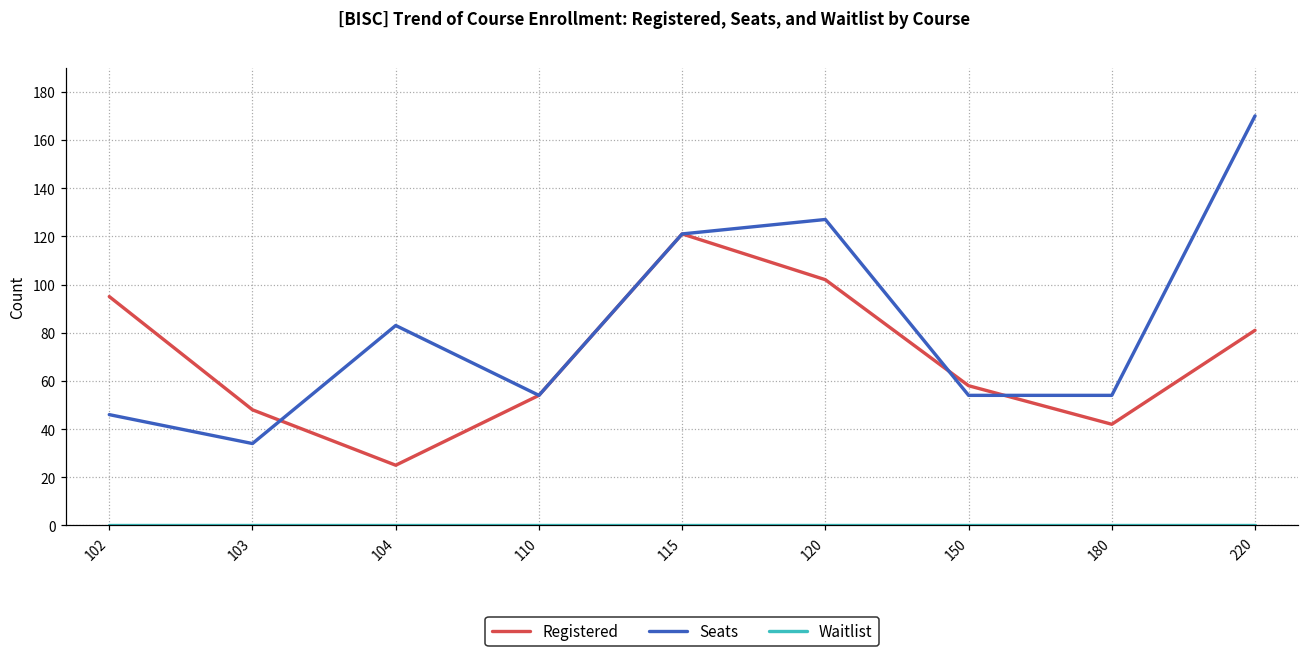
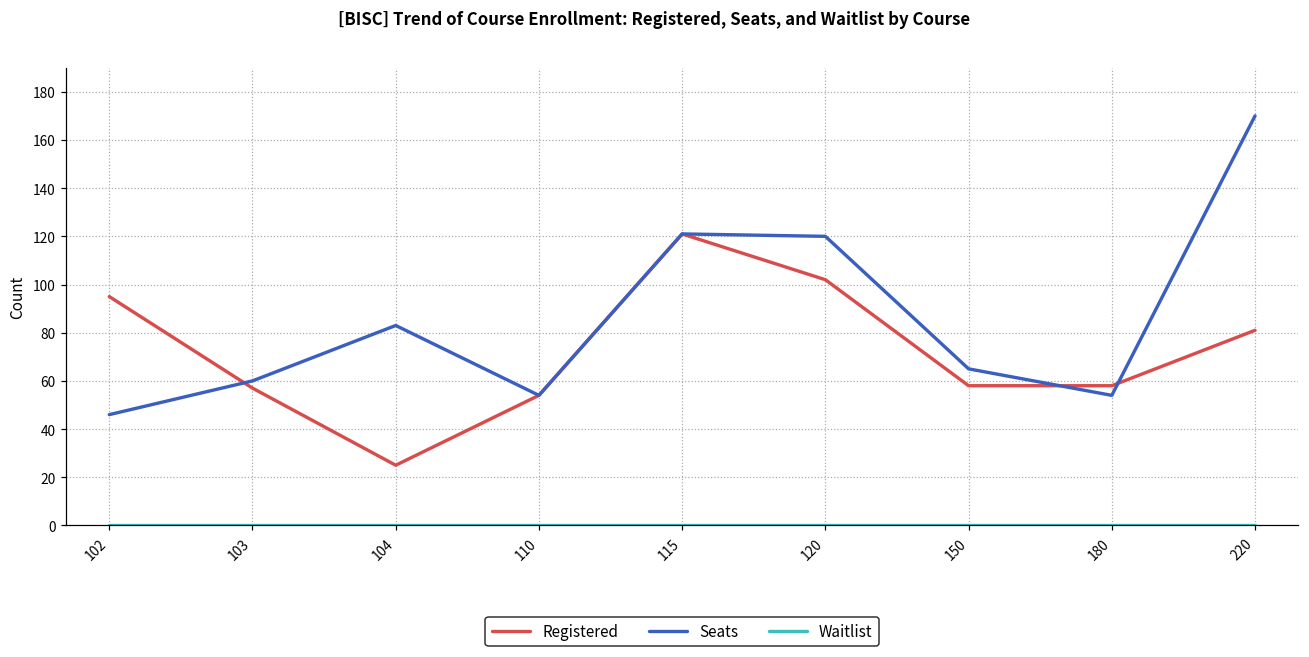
Registered, 103: 48 -> 57
Seats, 103: 34 -> 60
Seats, 120: 127 -> 120
Seats, 150: 54 -> 65
Registered, 180: 42 -> 58
